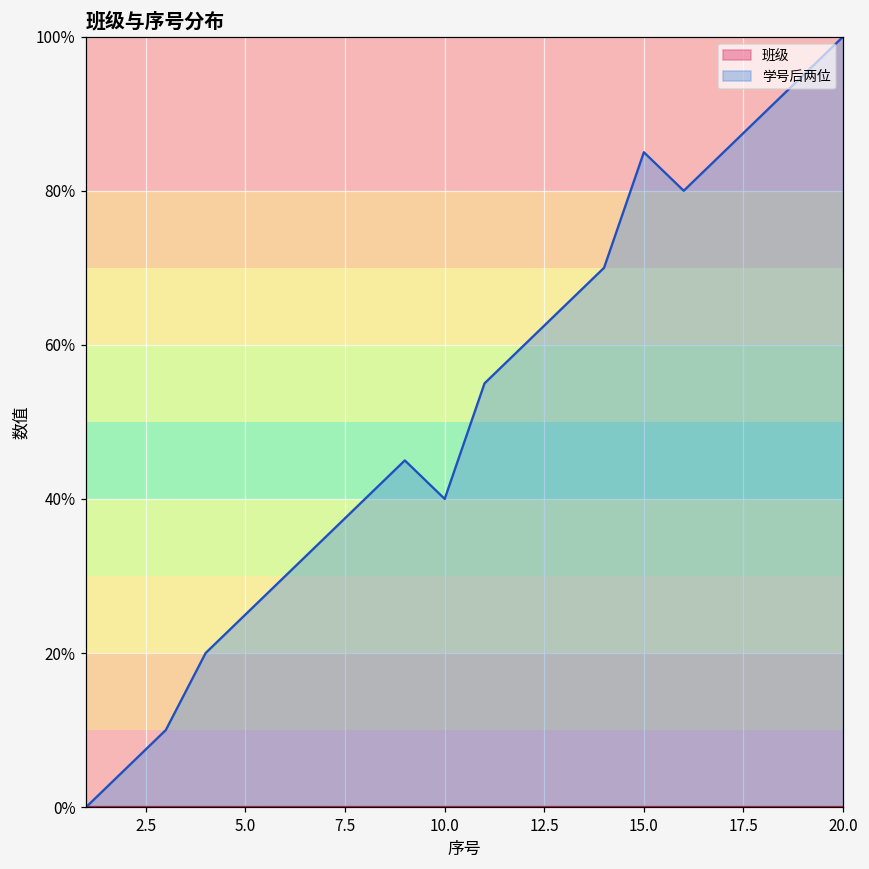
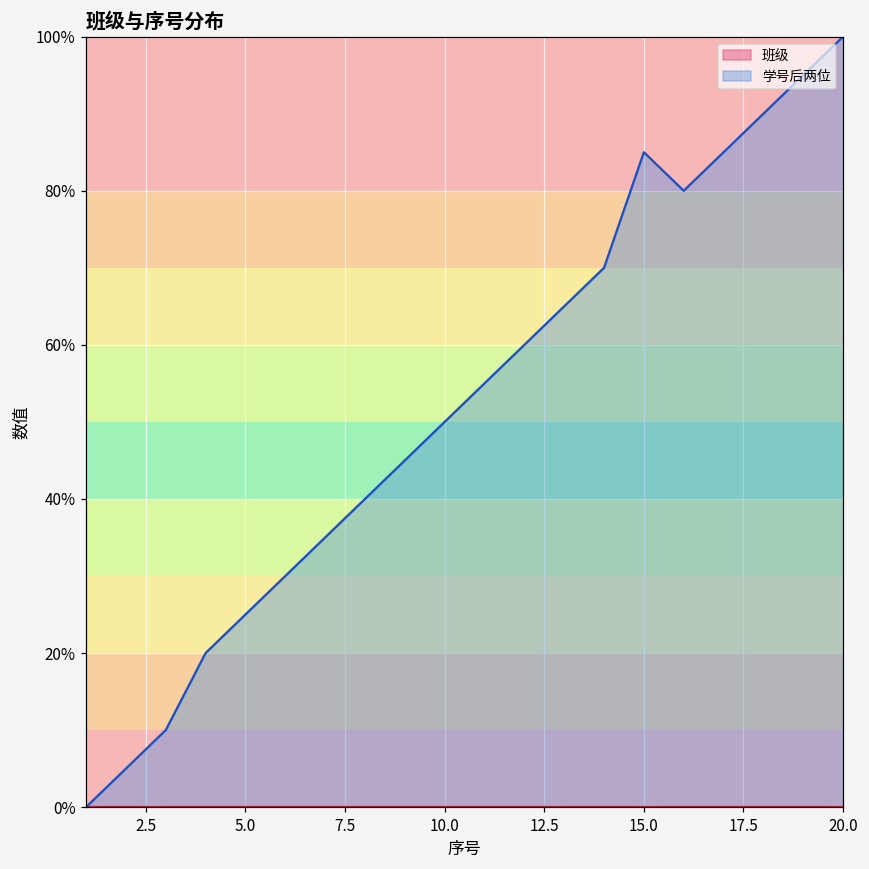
学号后两位, 10.0: 40% -> 50%
